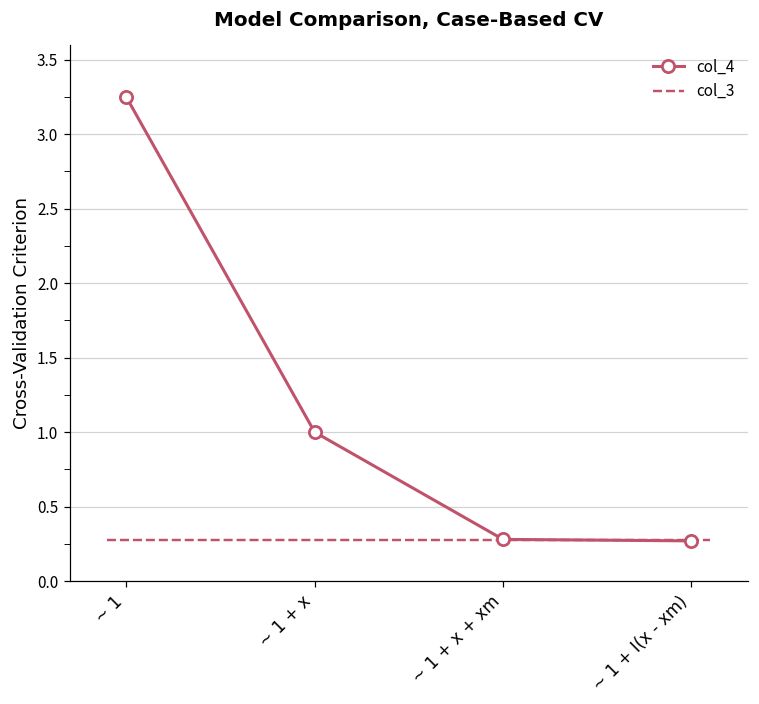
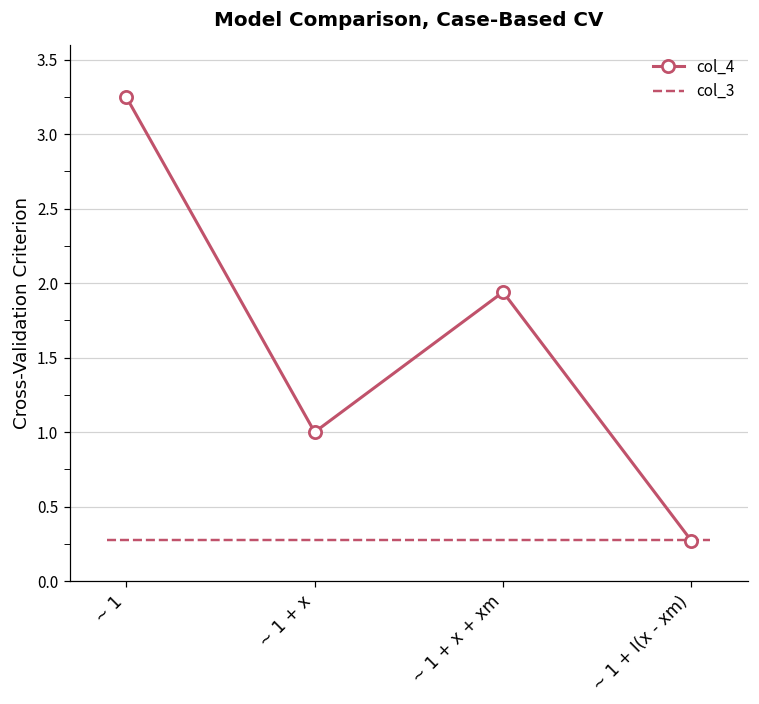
~ 1 + x + xm: 0.28 -> 1.94
